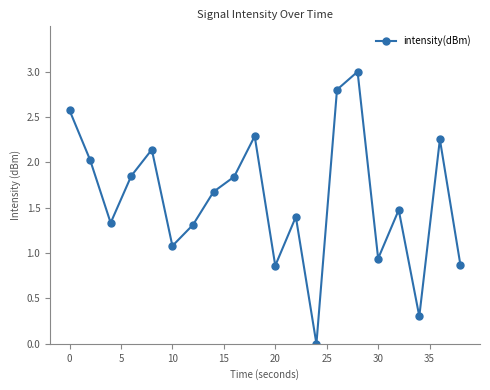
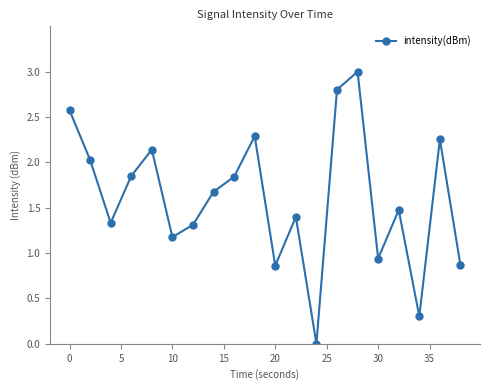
10: 1.1 -> 1.2
